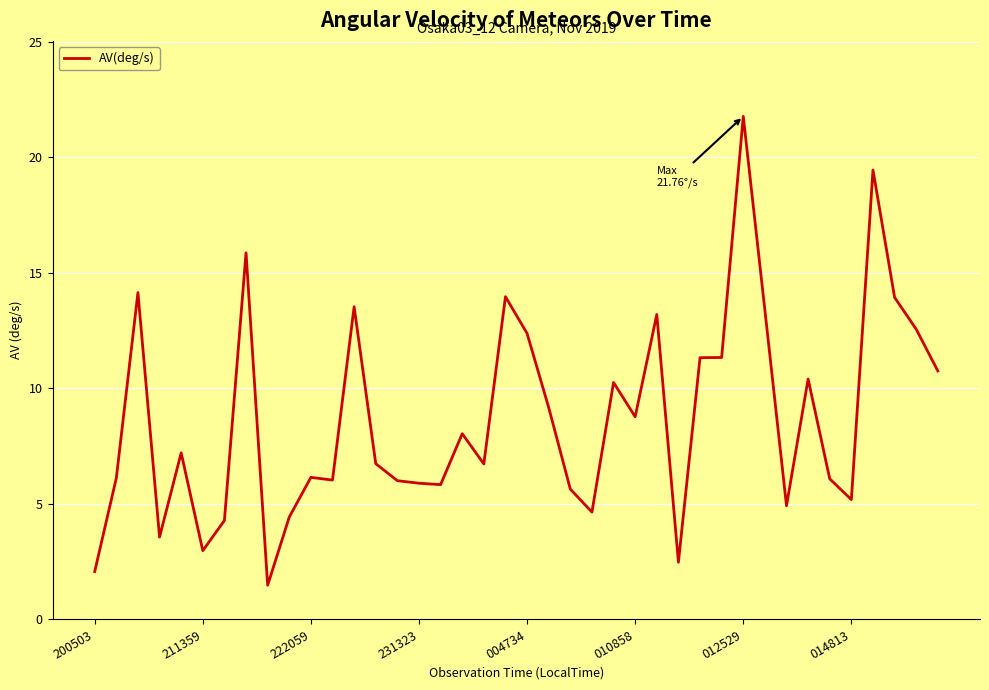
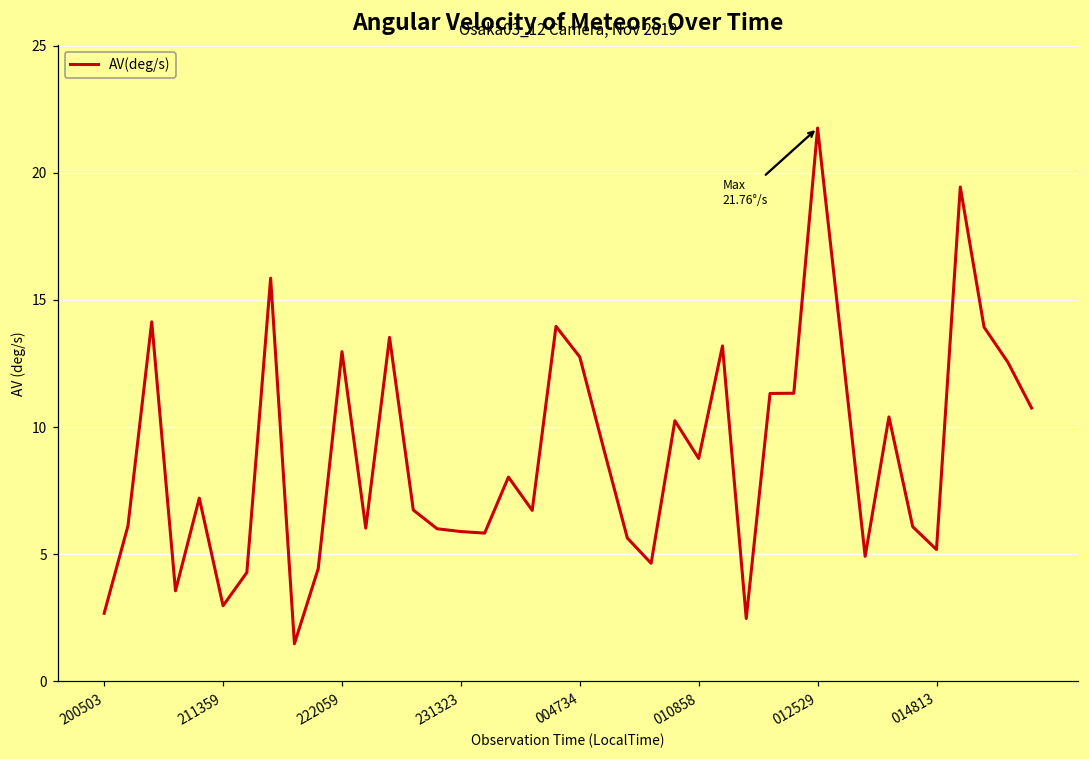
200503: 2.1 -> 2.7
222059: 6.1 -> 13.0
004734: 12.4 -> 12.8
